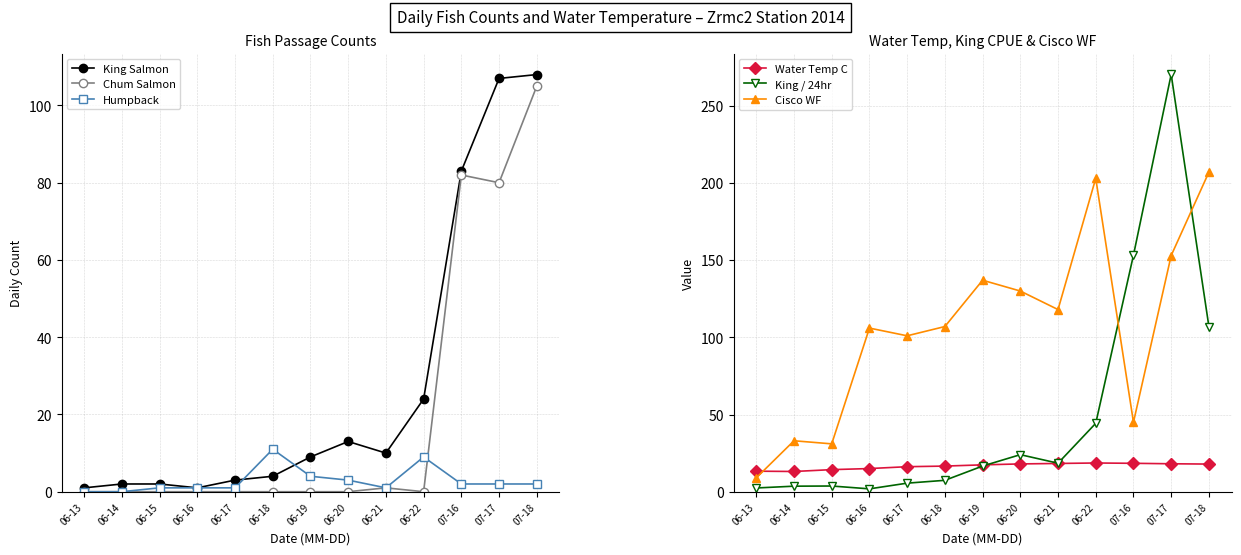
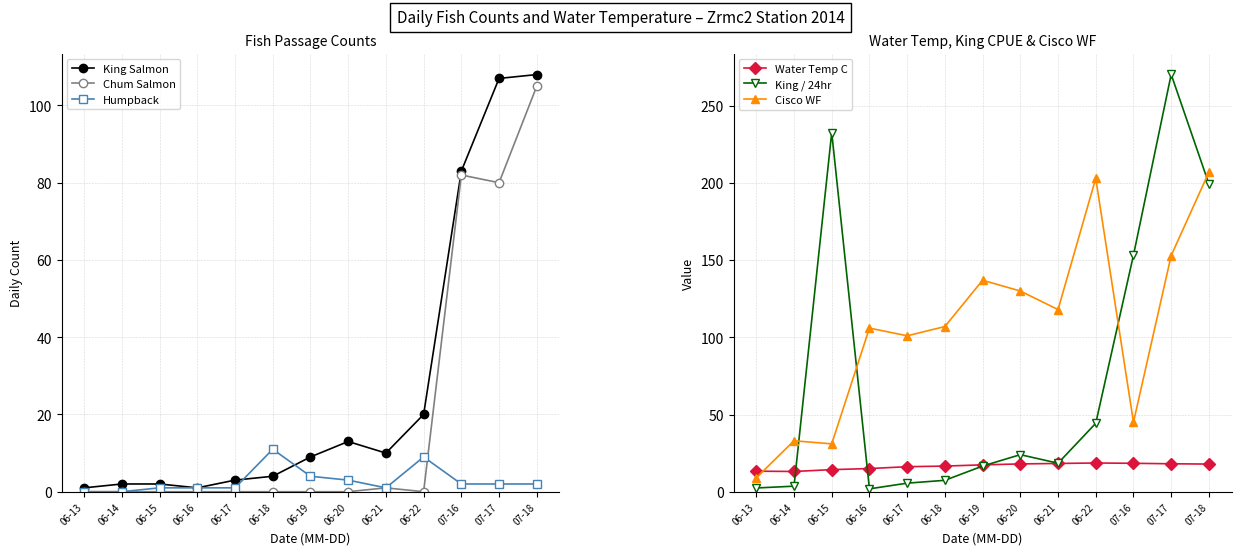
Fish Passage Counts, King Salmon, 06-22: 24 -> 20
Water Temp, King CPUE & Cisco WF, King / 24hr, 06-15: 4 -> 233
Water Temp, King CPUE & Cisco WF, King / 24hr, 07-18: 107 -> 199
